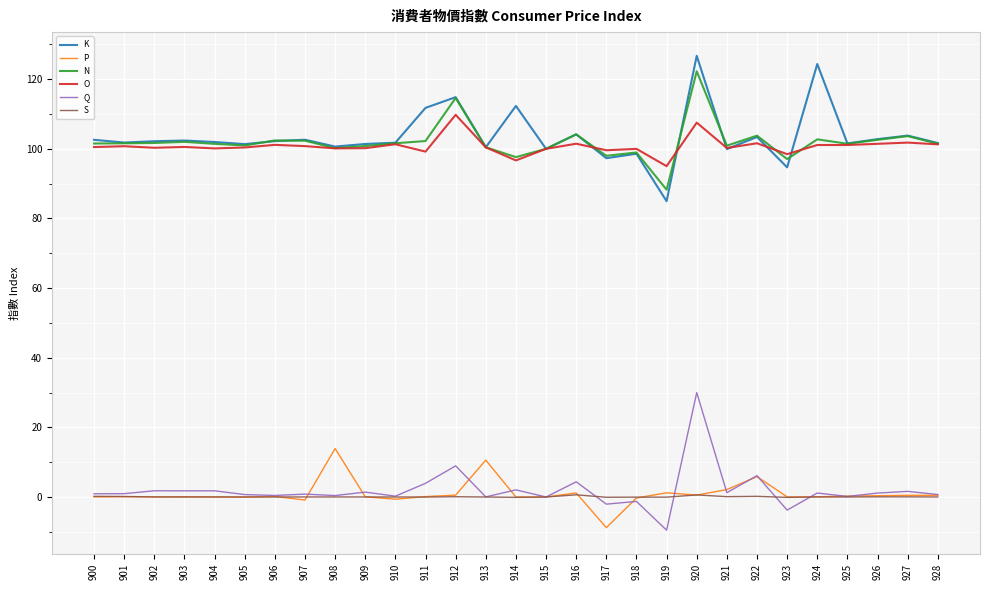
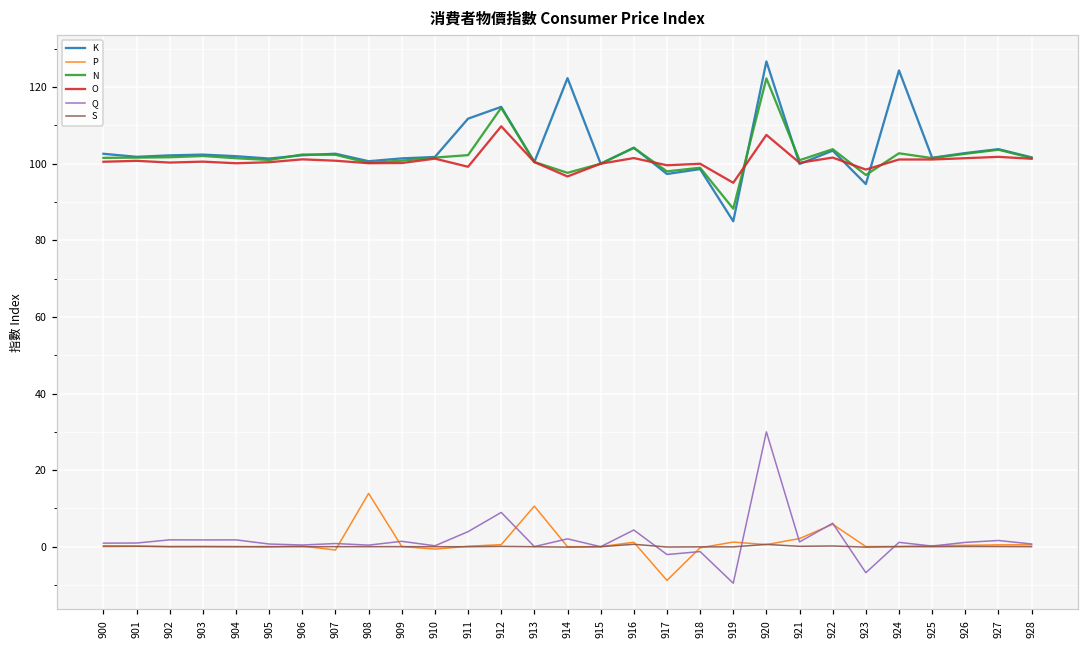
K, 914: 112 -> 122
Q, 923: -4 -> -7
